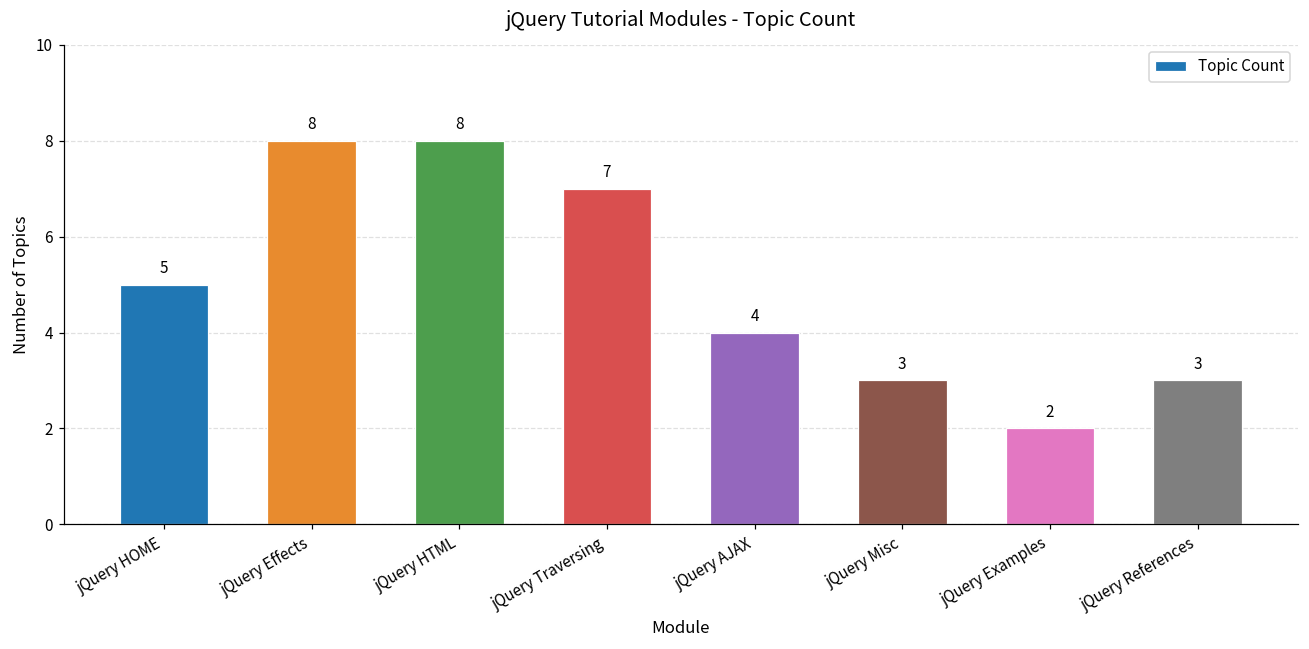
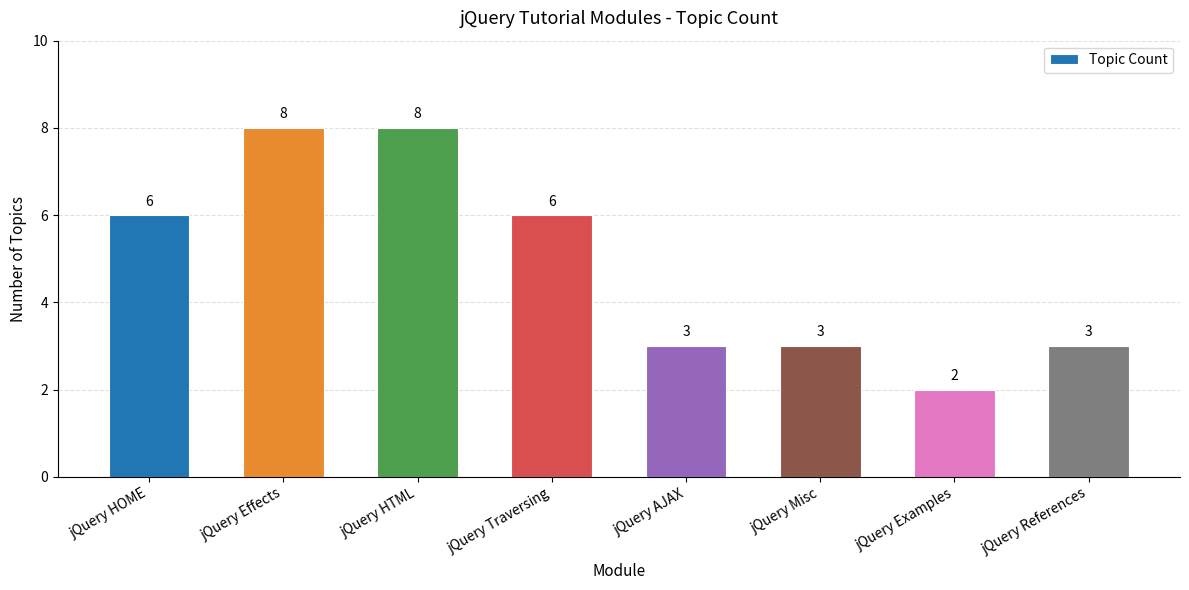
jQuery HOME: 5 -> 6
jQuery Traversing: 7 -> 6
jQuery AJAX: 4 -> 3
